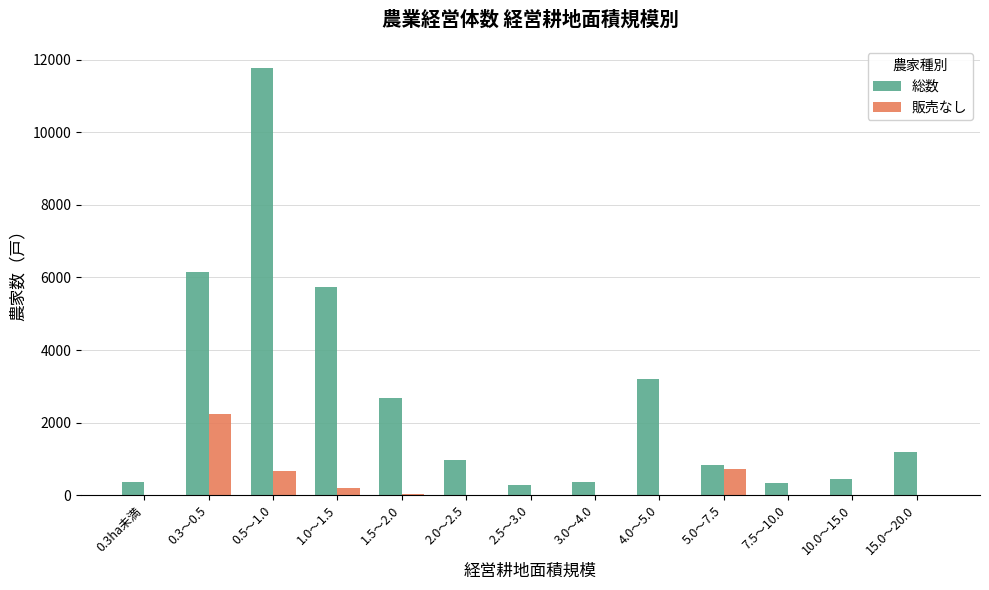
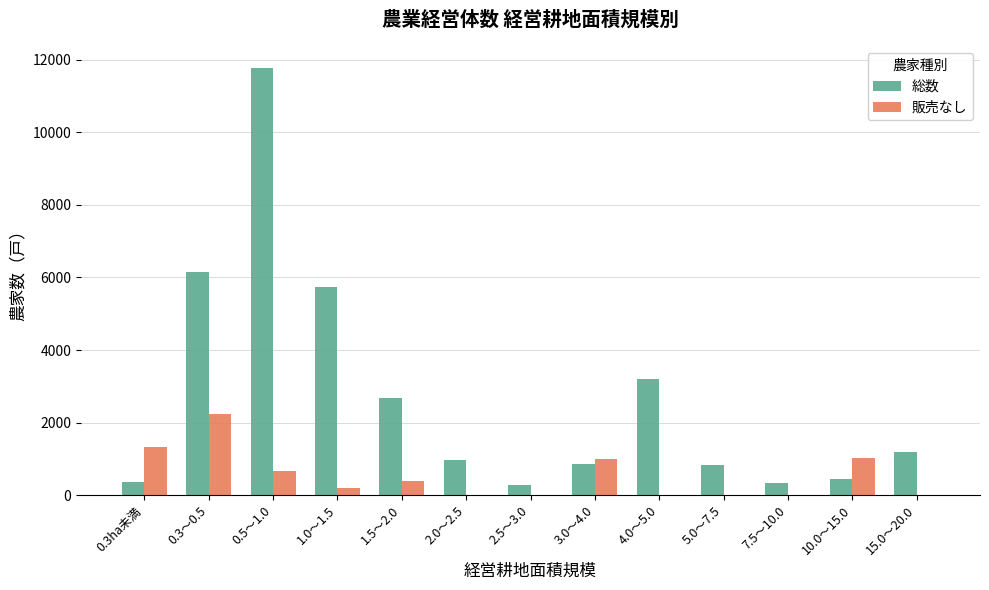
販売なし, 0.3ha未満: 0 -> 1300
販売なし, 1.5～2.0: 0 -> 400
総数, 3.0～4.0: 400 -> 900
販売なし, 3.0～4.0: 0 -> 1000
販売なし, 5.0～7.5: 700 -> 0
販売なし, 10.0～15.0: 0 -> 1000
